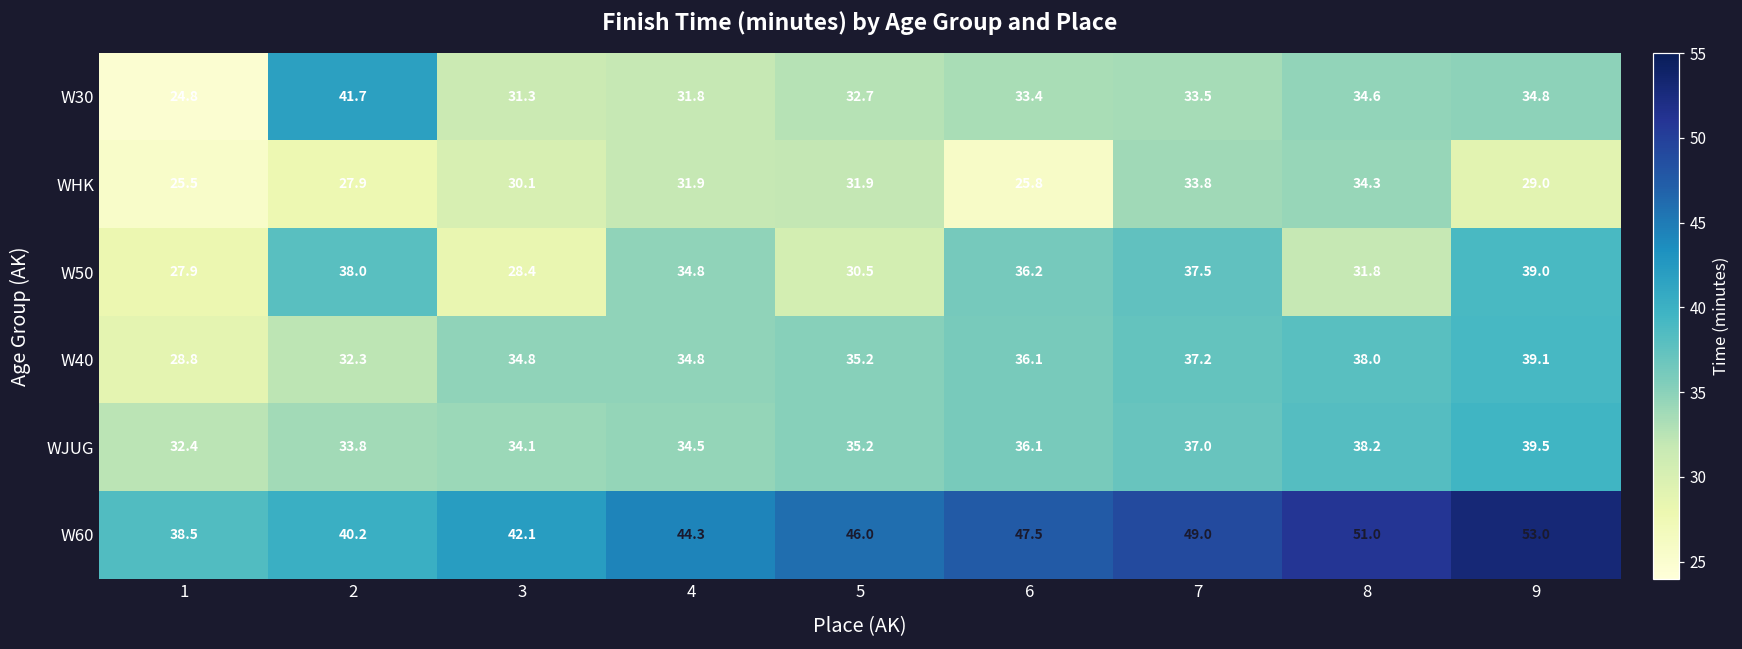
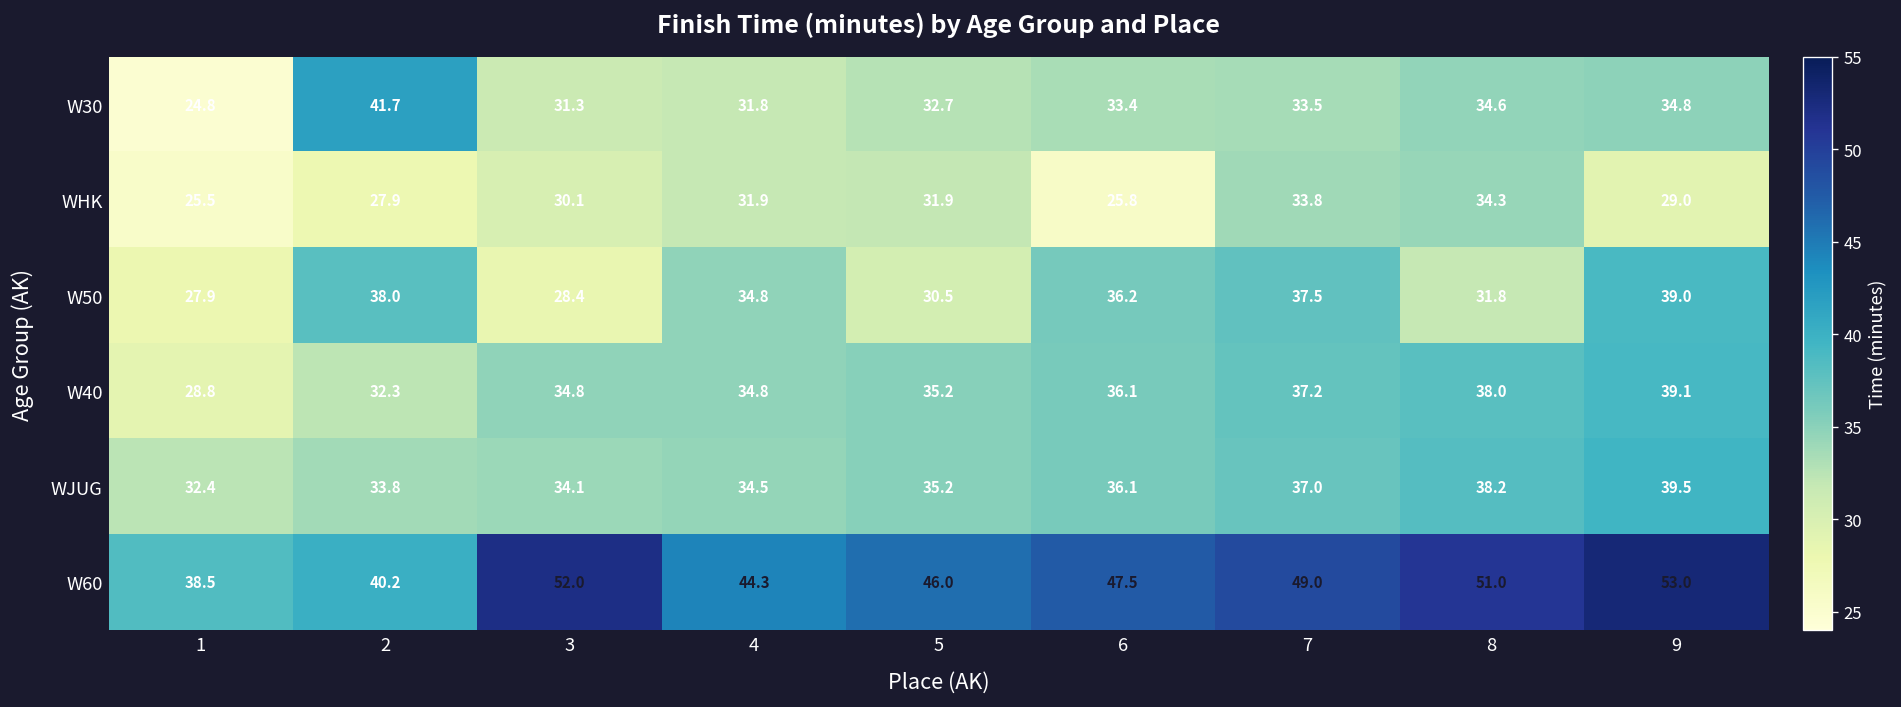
W60, 3: 42.1 -> 52.0
